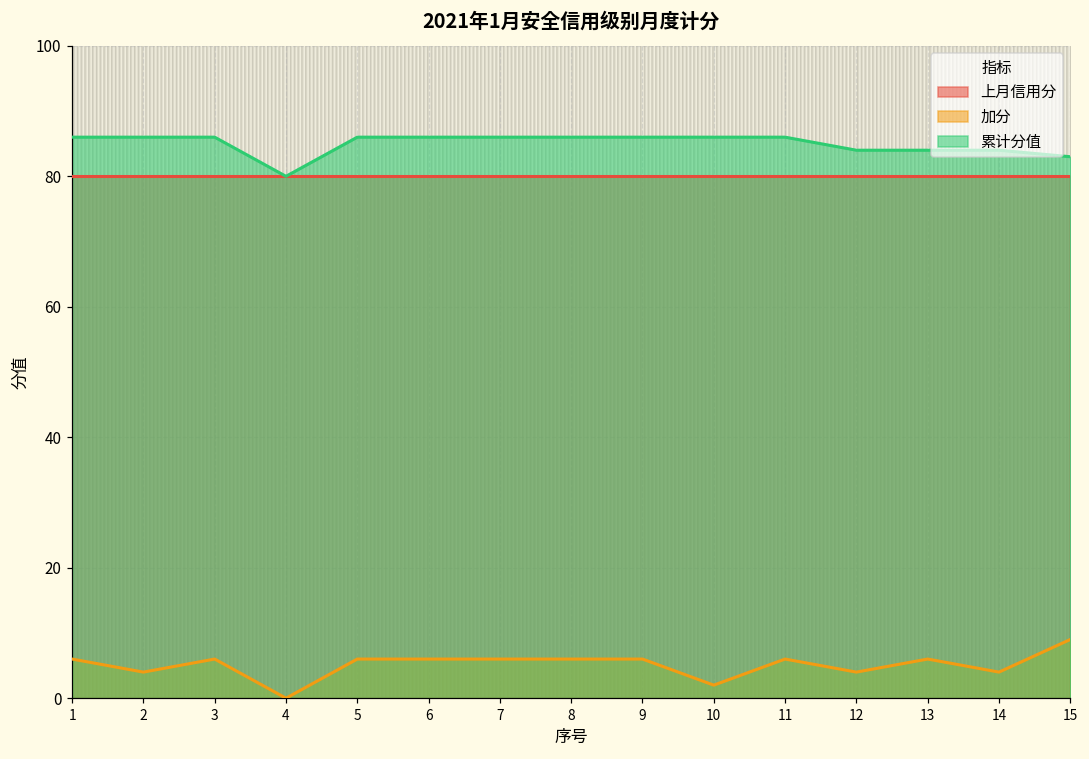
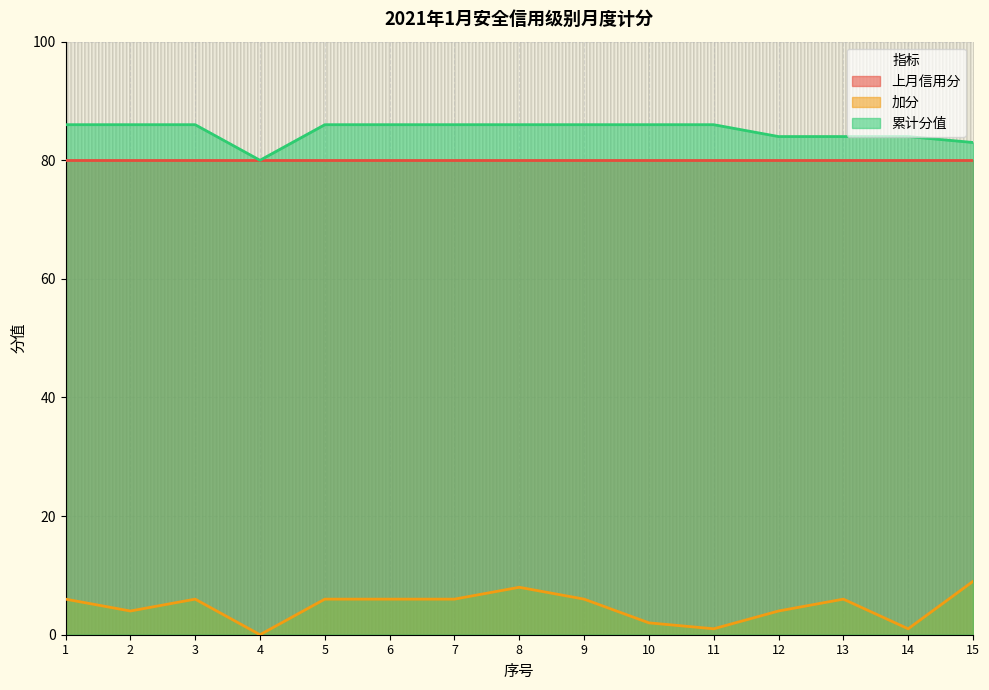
加分, 8: 6 -> 8
加分, 11: 6 -> 1
加分, 14: 4 -> 1
